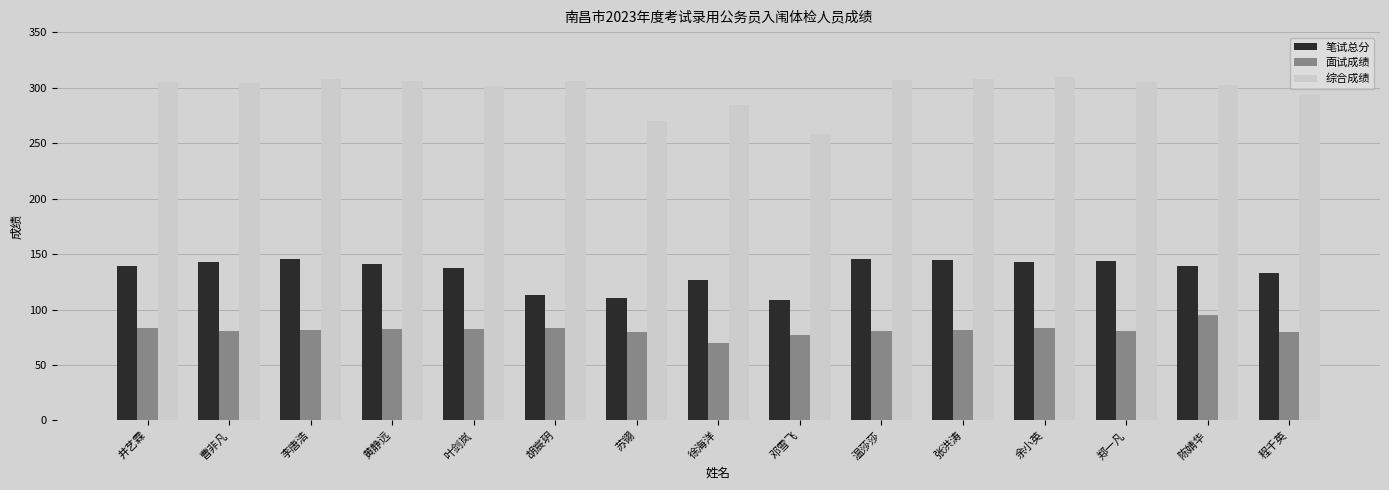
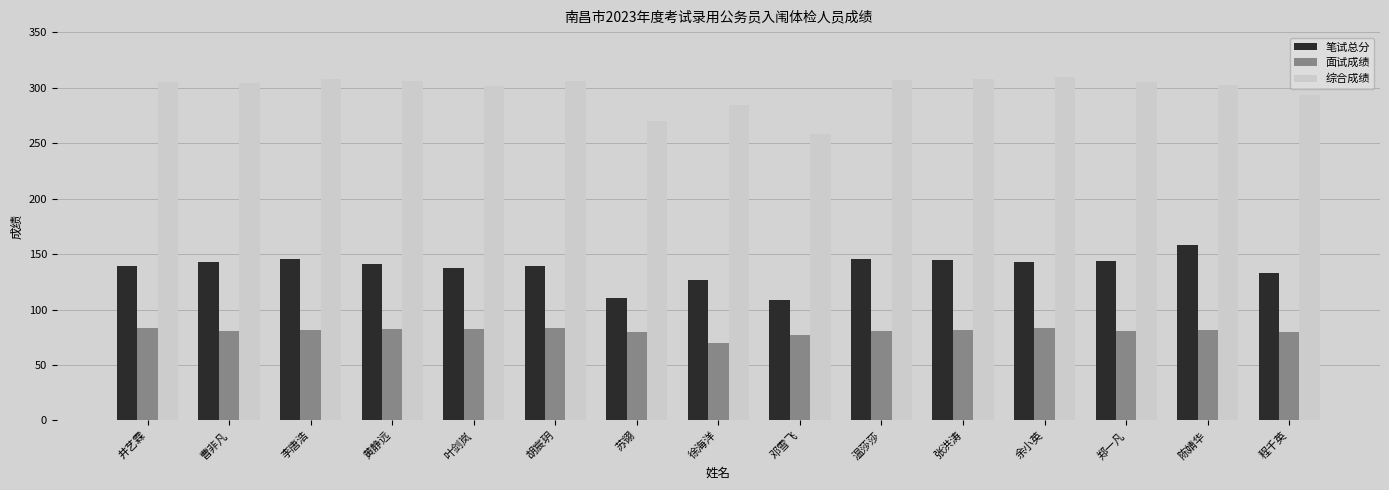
笔试总分, 胡宸玥: 114 -> 139
笔试总分, 陈婧华: 139 -> 158
面试成绩, 陈婧华: 95 -> 82
